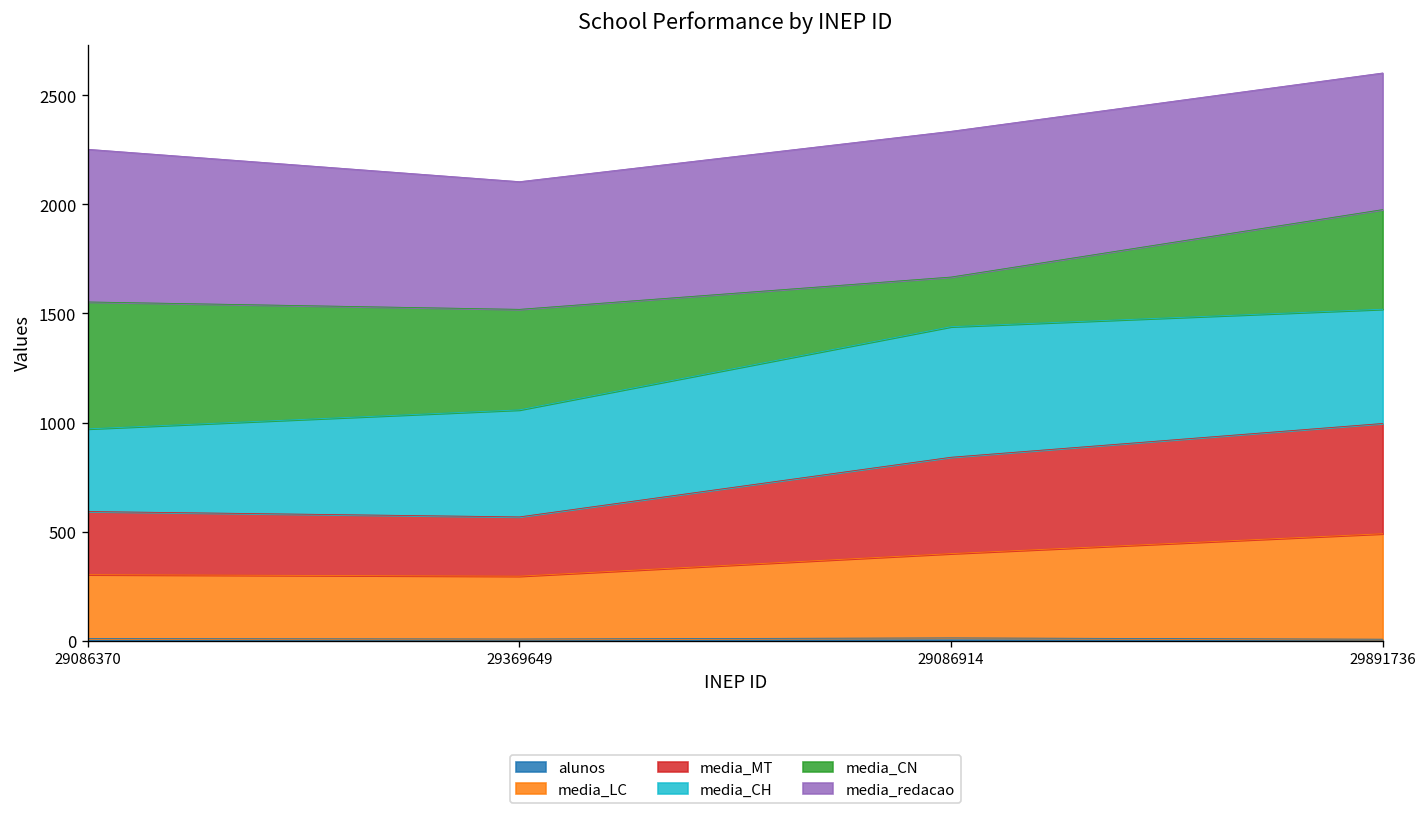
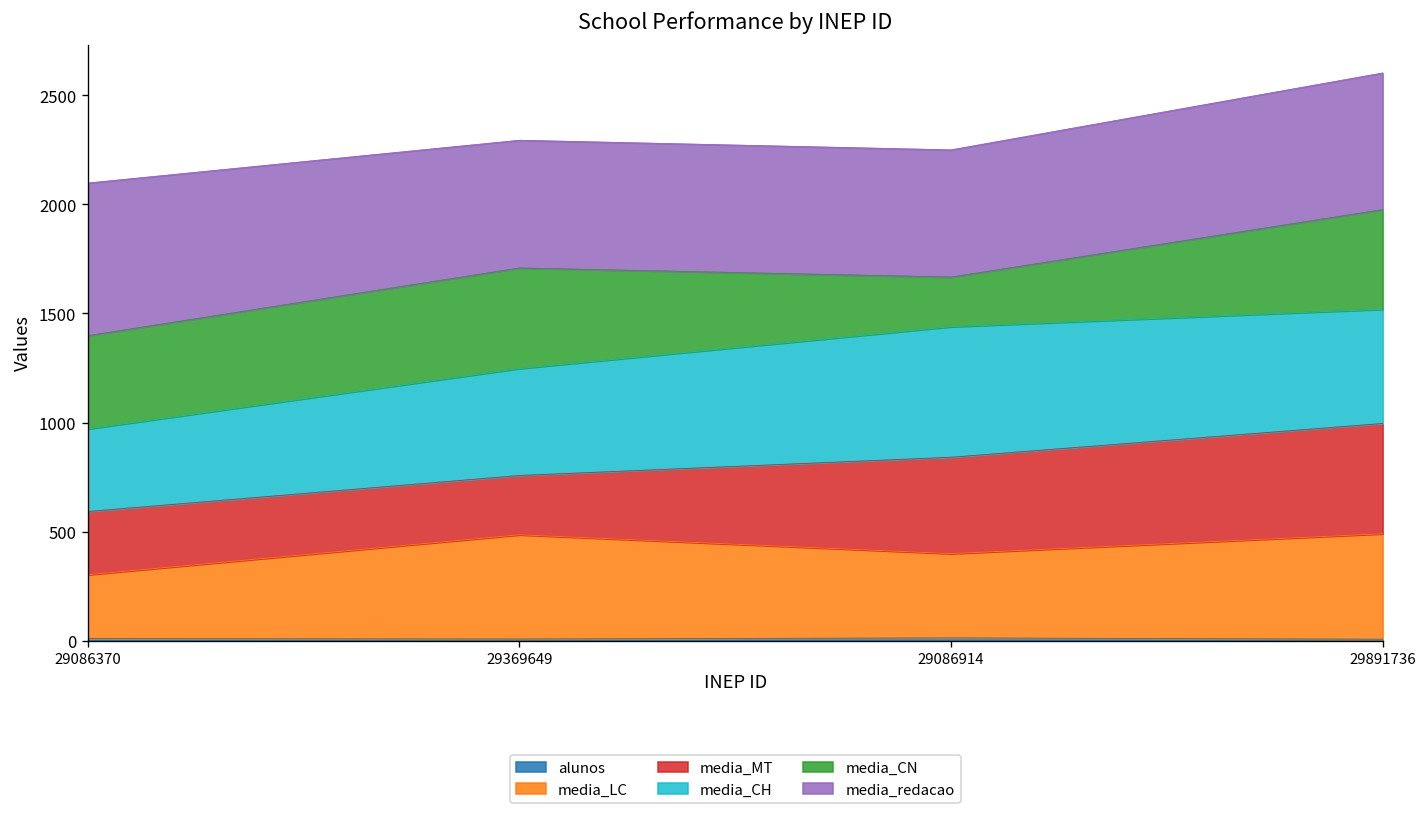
media_CN, 29086370: 580 -> 430
media_LC, 29369649: 290 -> 480
media_redacao, 29086914: 670 -> 580
